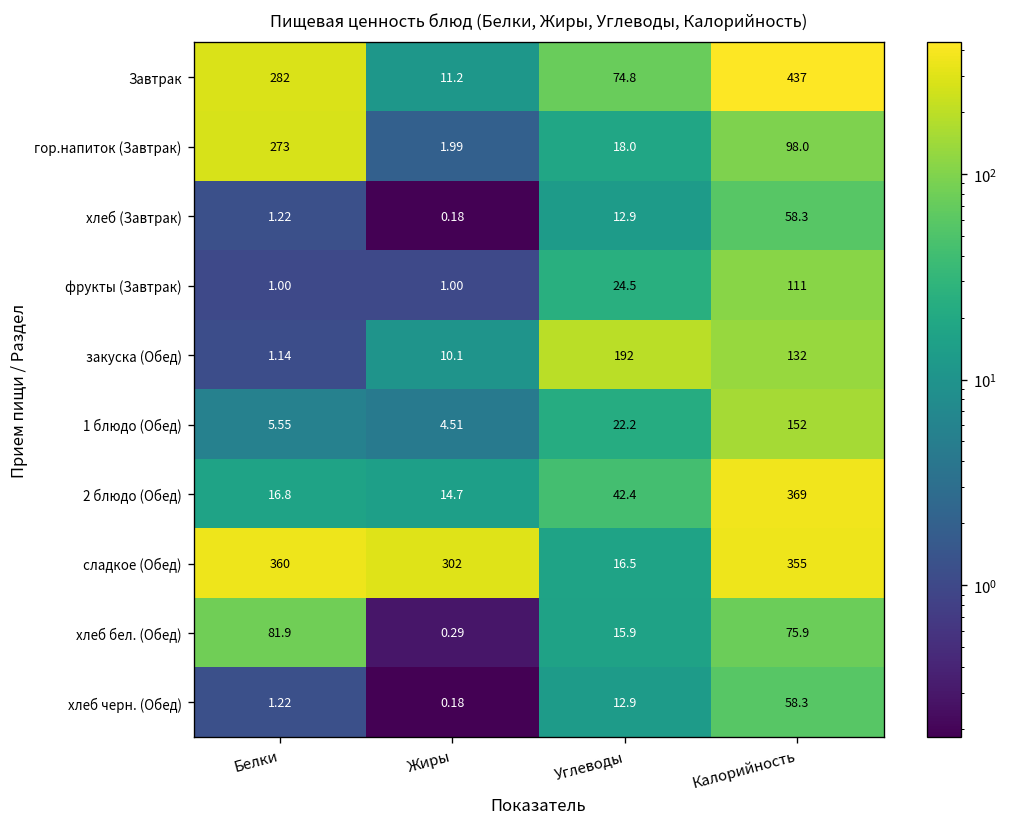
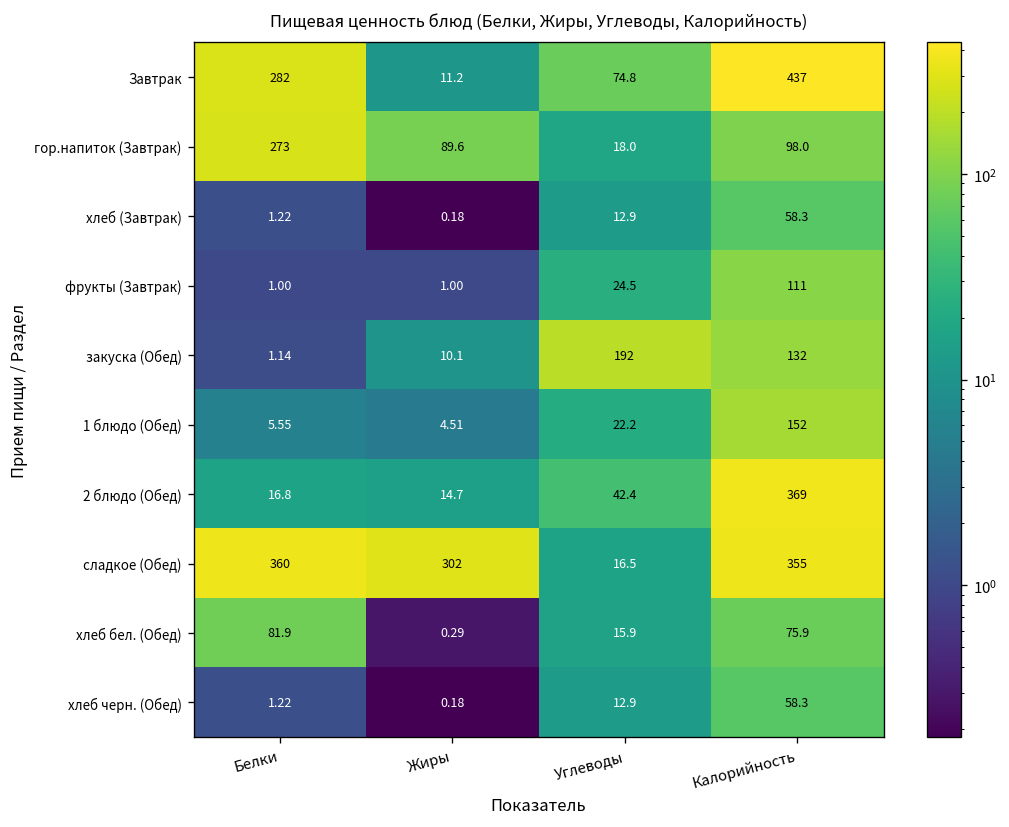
гор.напиток (Завтрак), Жиры: 1.99 -> 89.6
